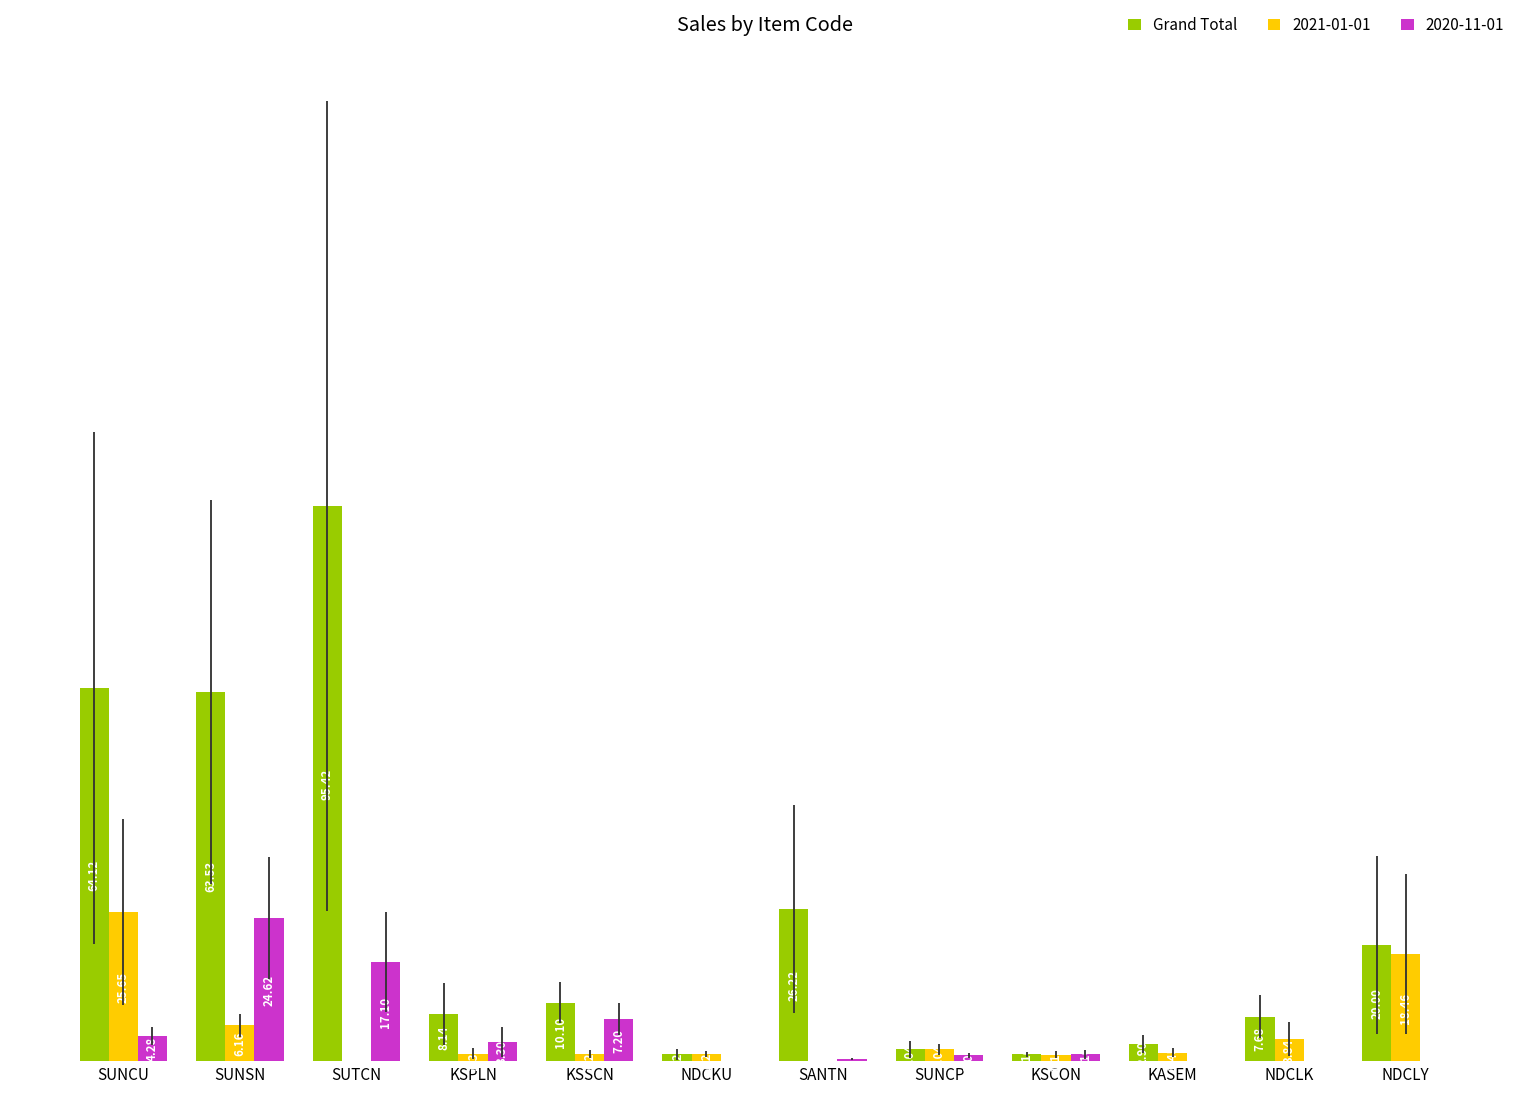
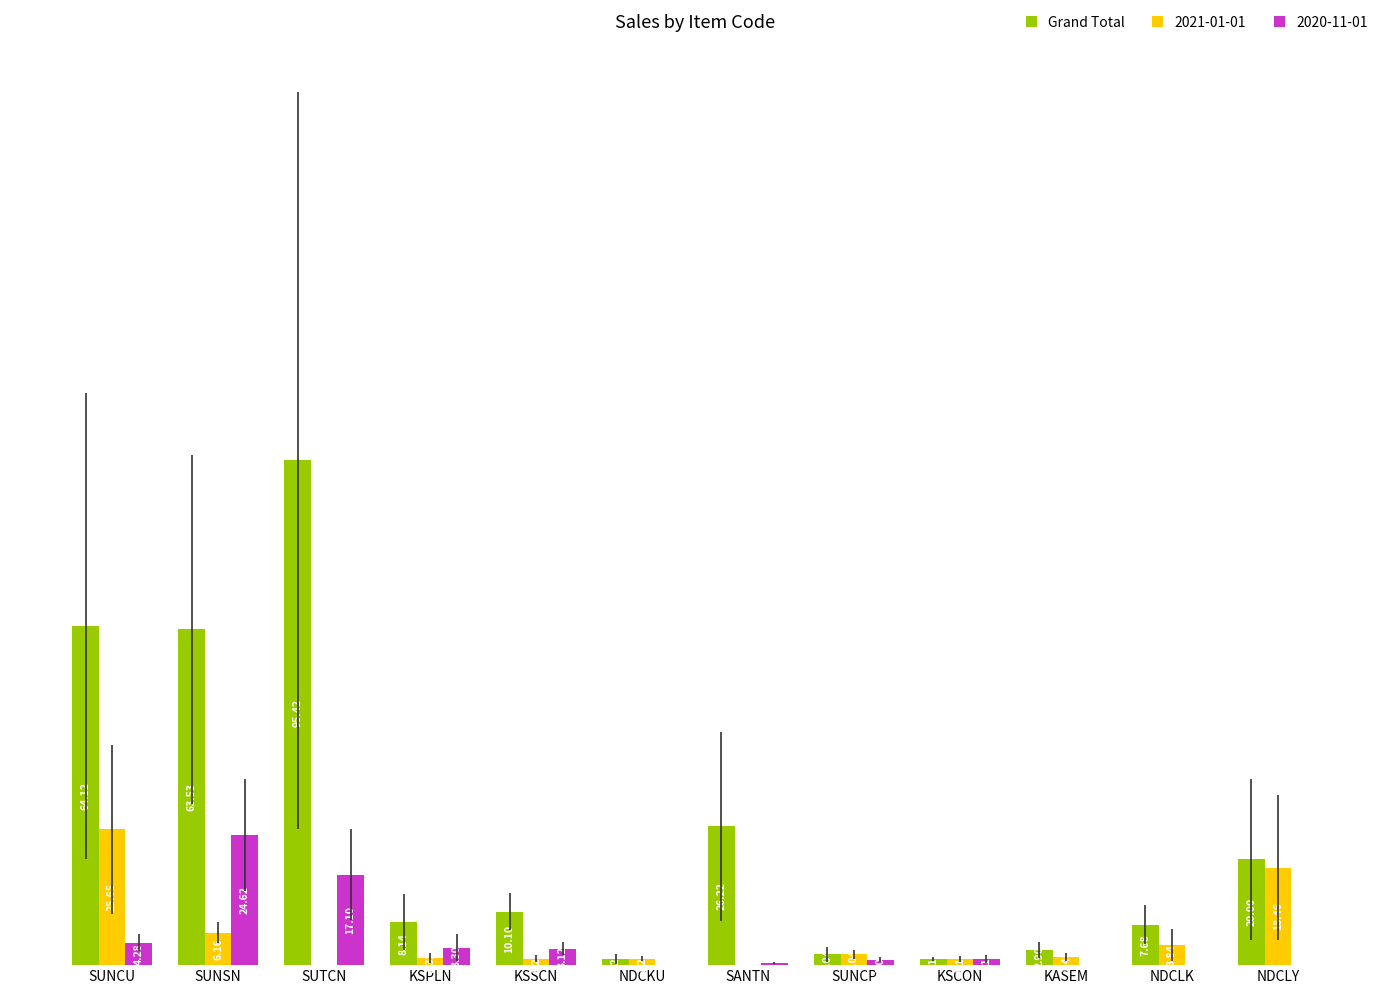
2020-11-01, KSSCN: 7.20 -> 3.12
